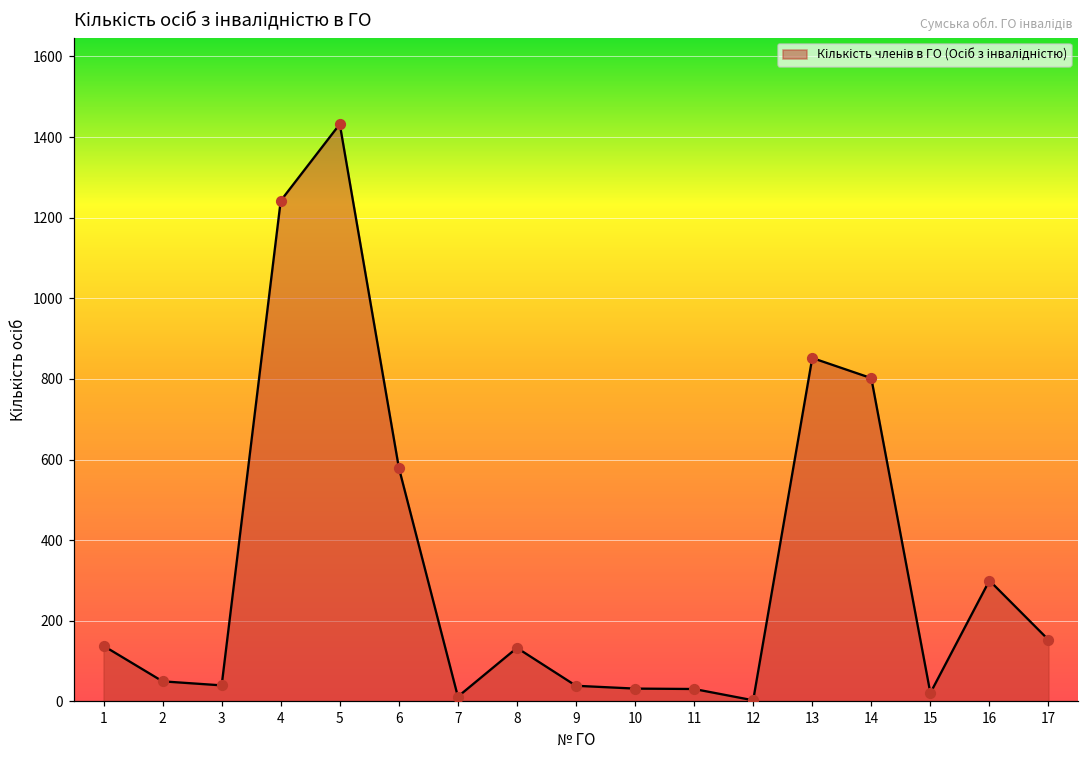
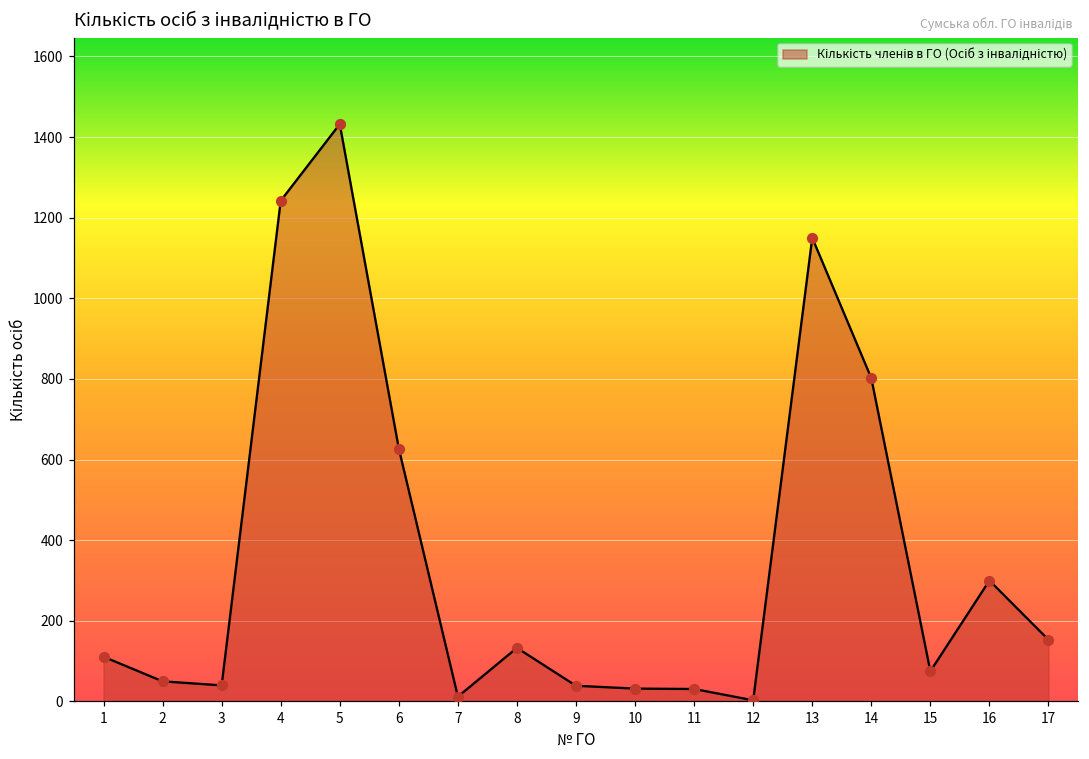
1: 140 -> 110
6: 580 -> 630
13: 850 -> 1150
15: 20 -> 80
